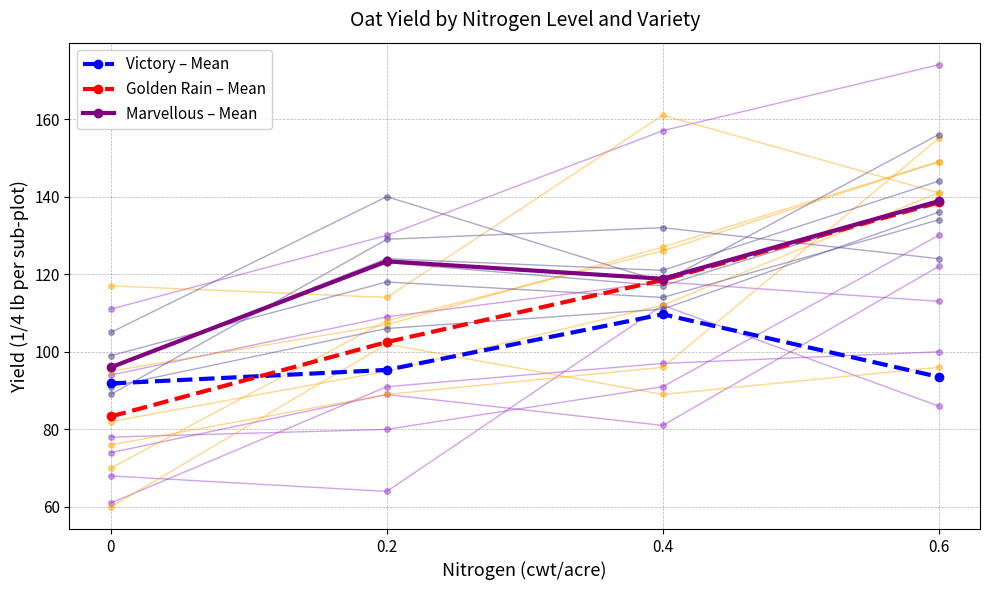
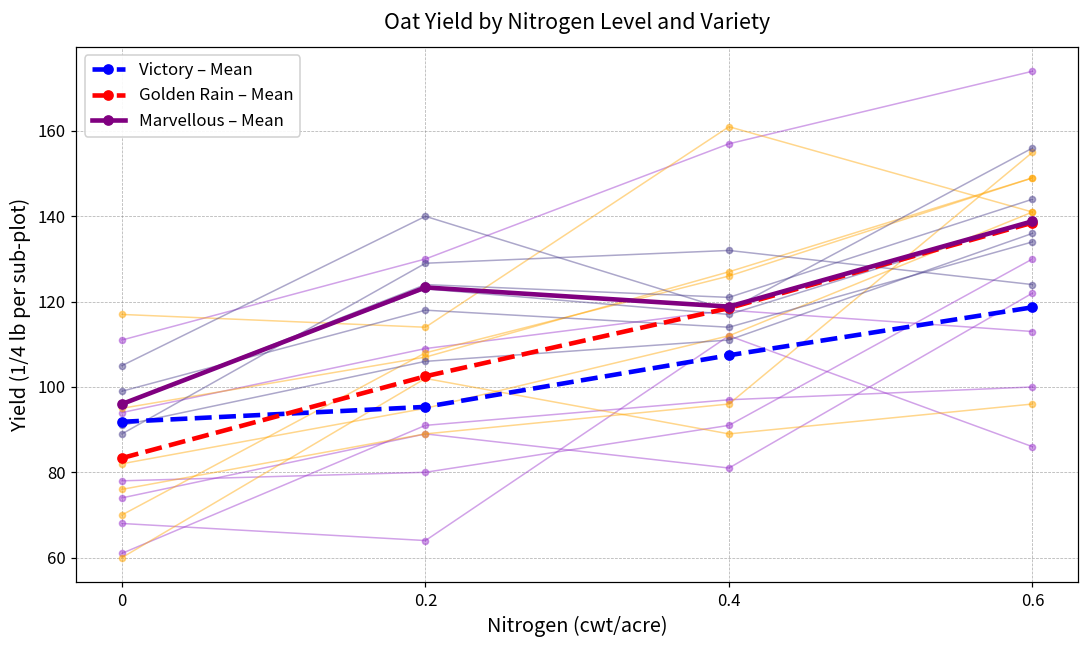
Victory – Mean, 0.4: 110 -> 107
Victory – Mean, 0.6: 94 -> 119
